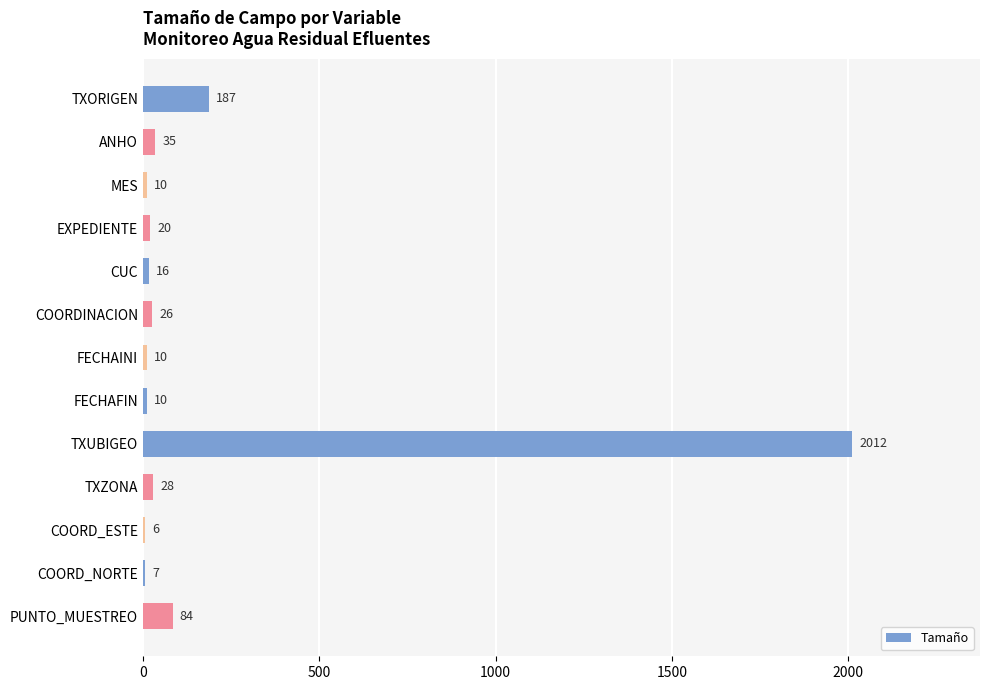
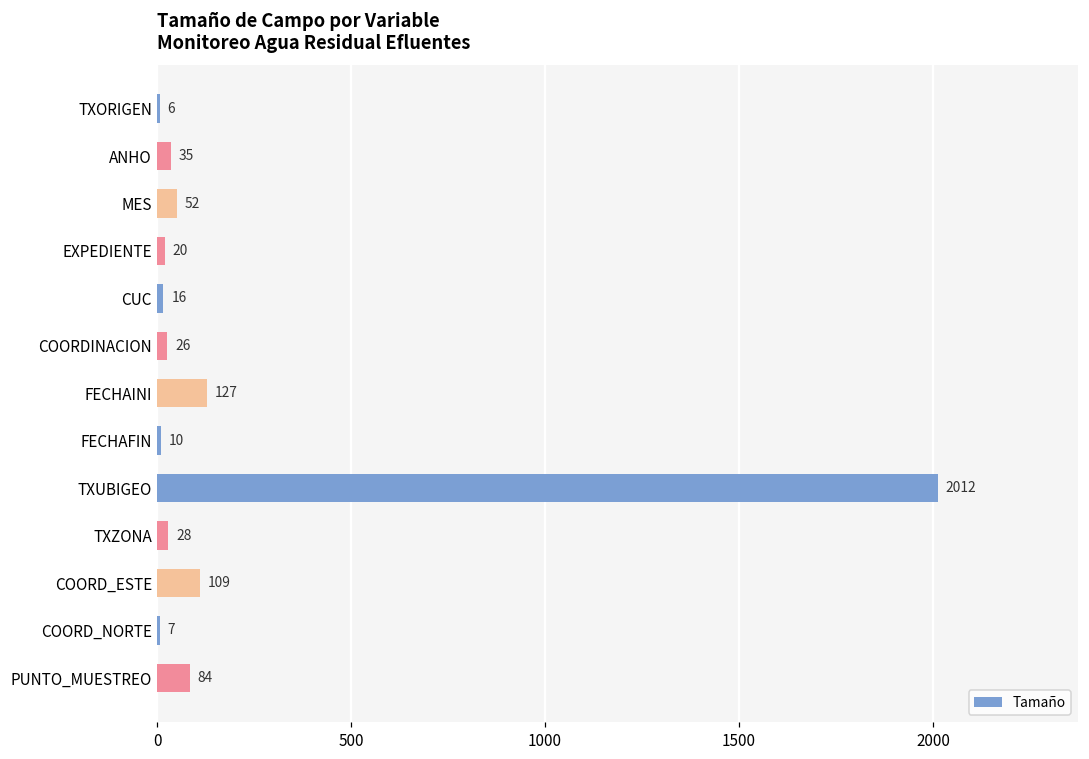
TXORIGEN: 187 -> 6
MES: 10 -> 52
FECHAINI: 10 -> 127
COORD_ESTE: 6 -> 109
